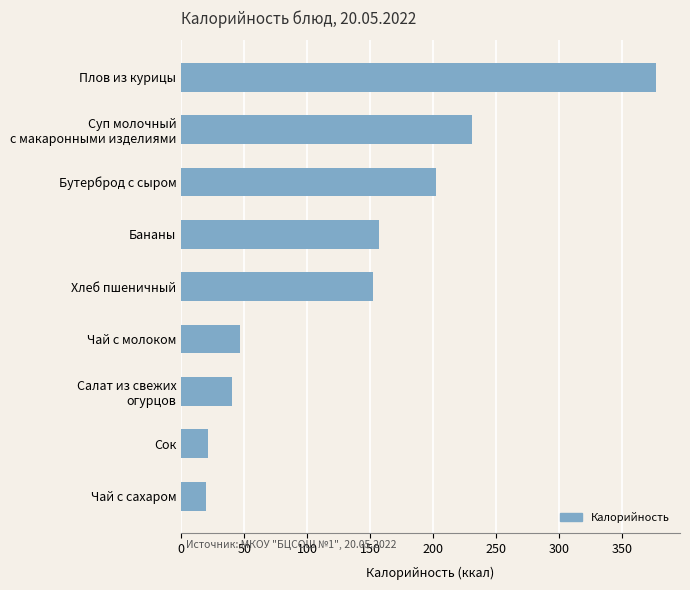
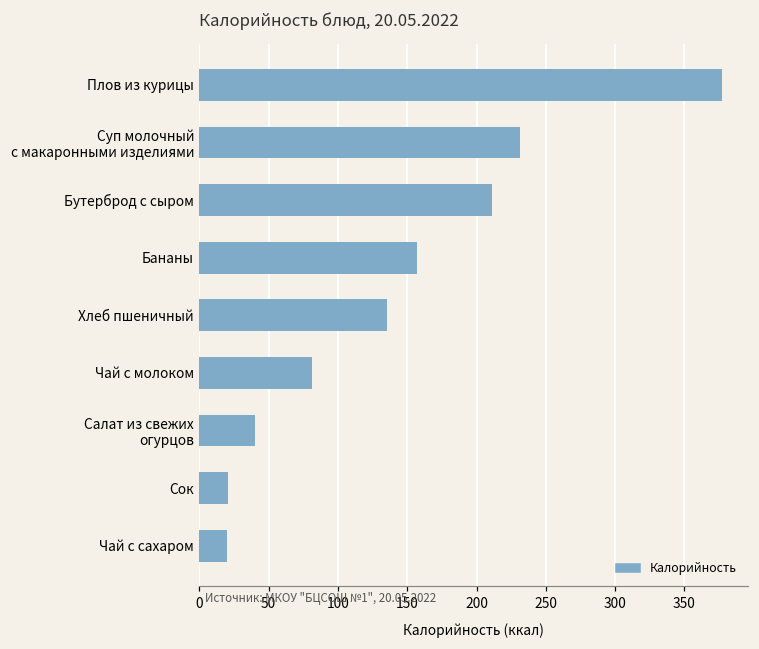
Бутерброд с сыром: 202 -> 211
Хлеб пшеничный: 152 -> 135
Чай с молоком: 47 -> 81
